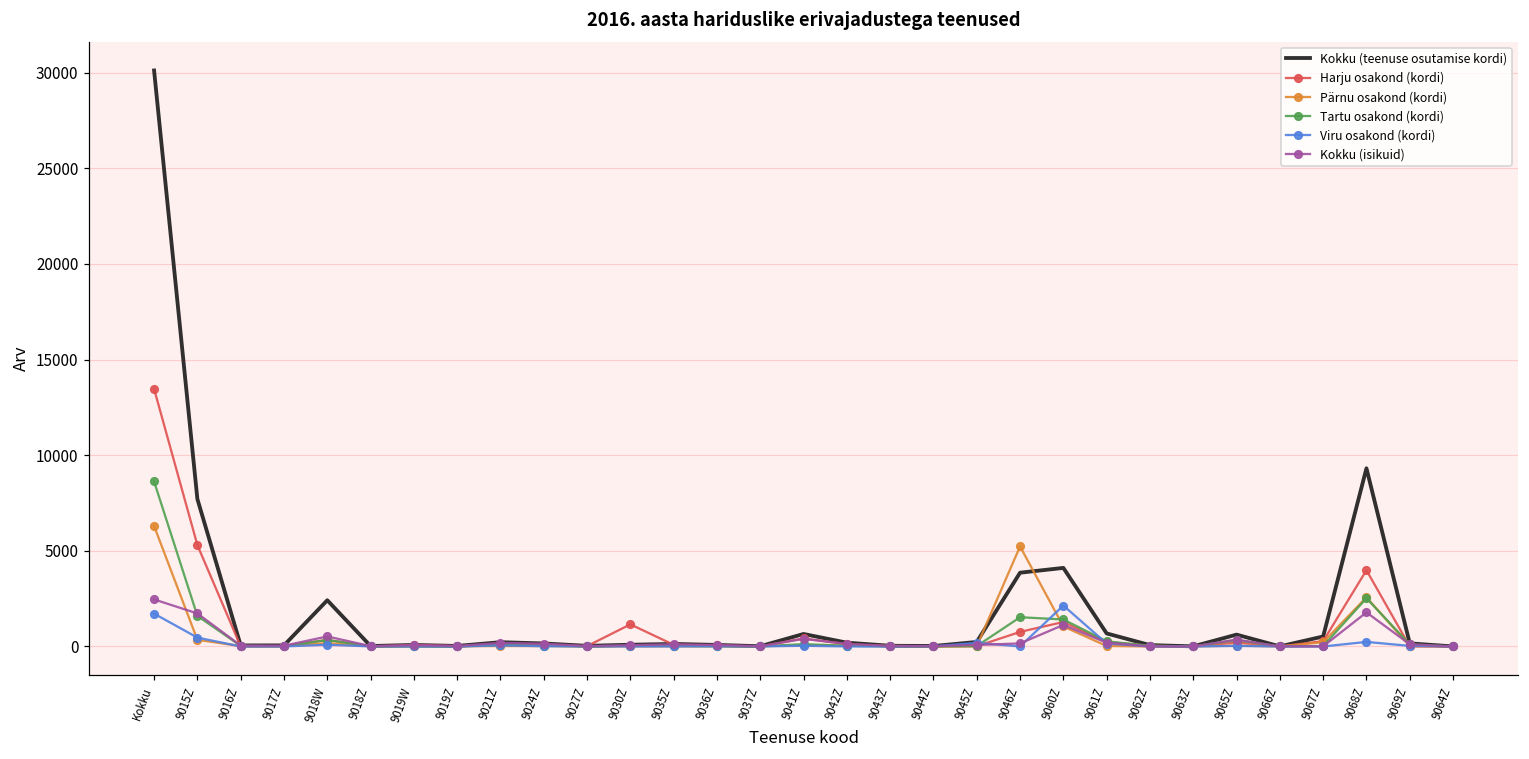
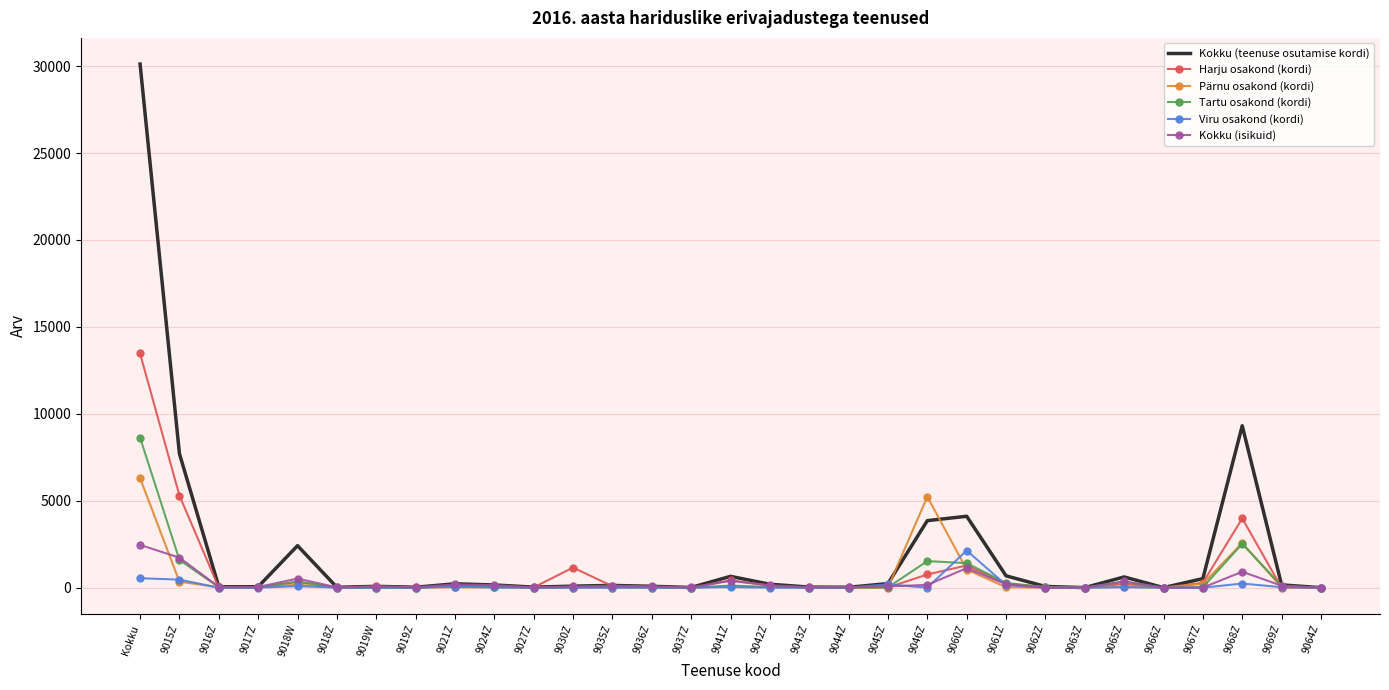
Viru osakond (kordi), Kokku: 1700 -> 500
Kokku (isikuid), 9068Z: 1800 -> 900
